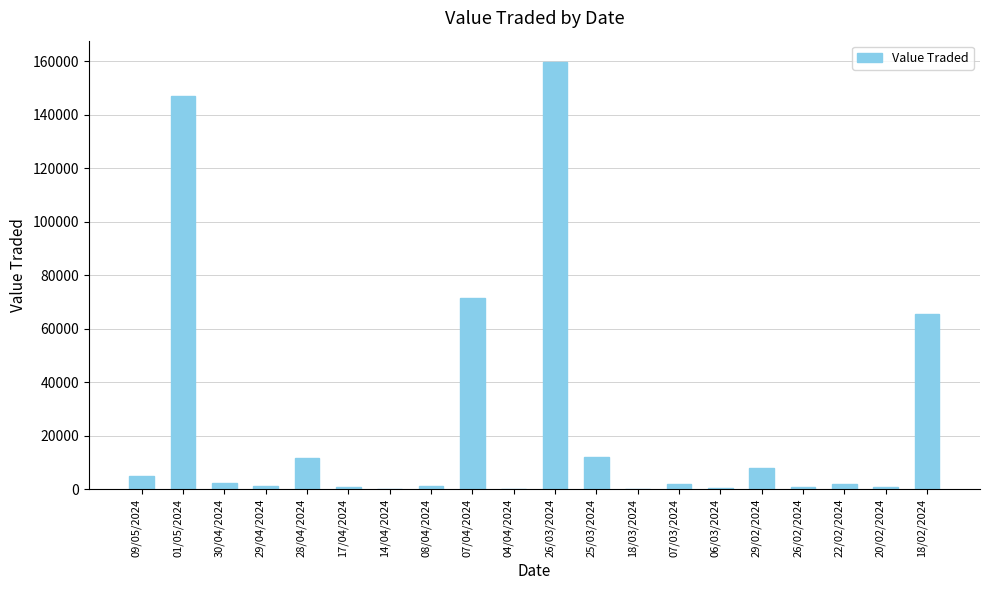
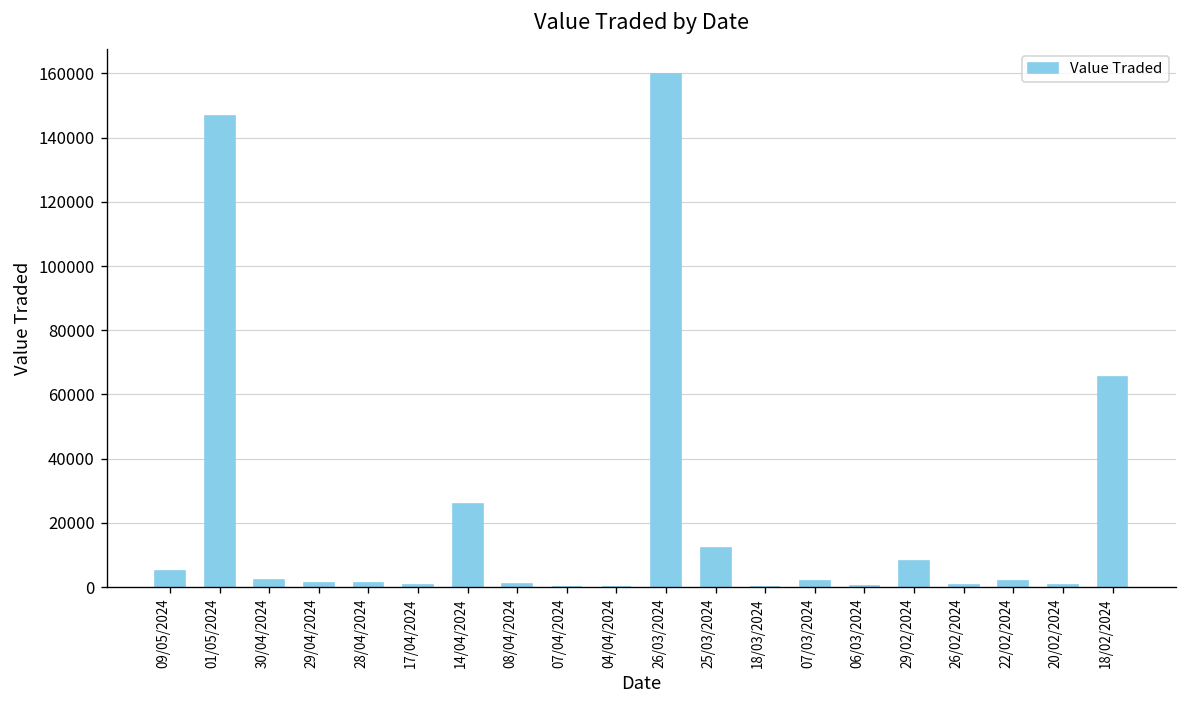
28/04/2024: 12000 -> 1000
14/04/2024: 0 -> 26000
07/04/2024: 71000 -> 0
